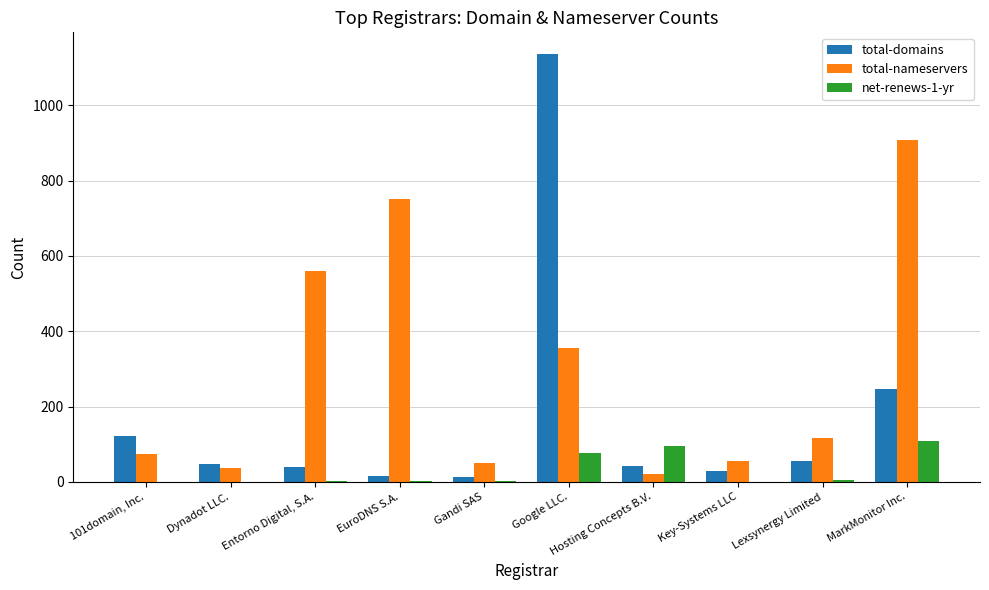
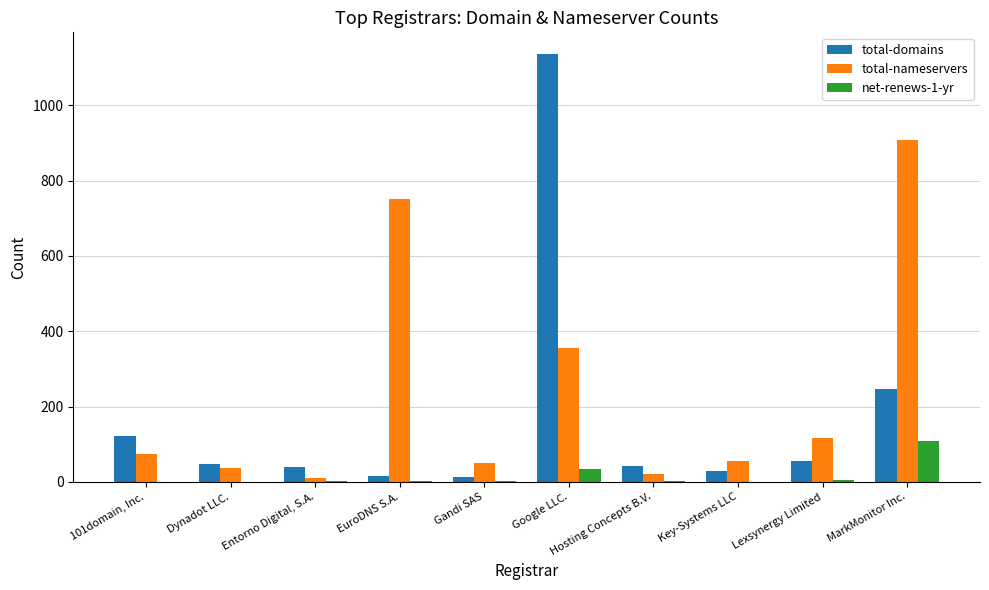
total-nameservers, Entorno Digital, S.A.: 560 -> 10
net-renews-1-yr, Google LLC.: 80 -> 30
net-renews-1-yr, Hosting Concepts B.V.: 90 -> 0
